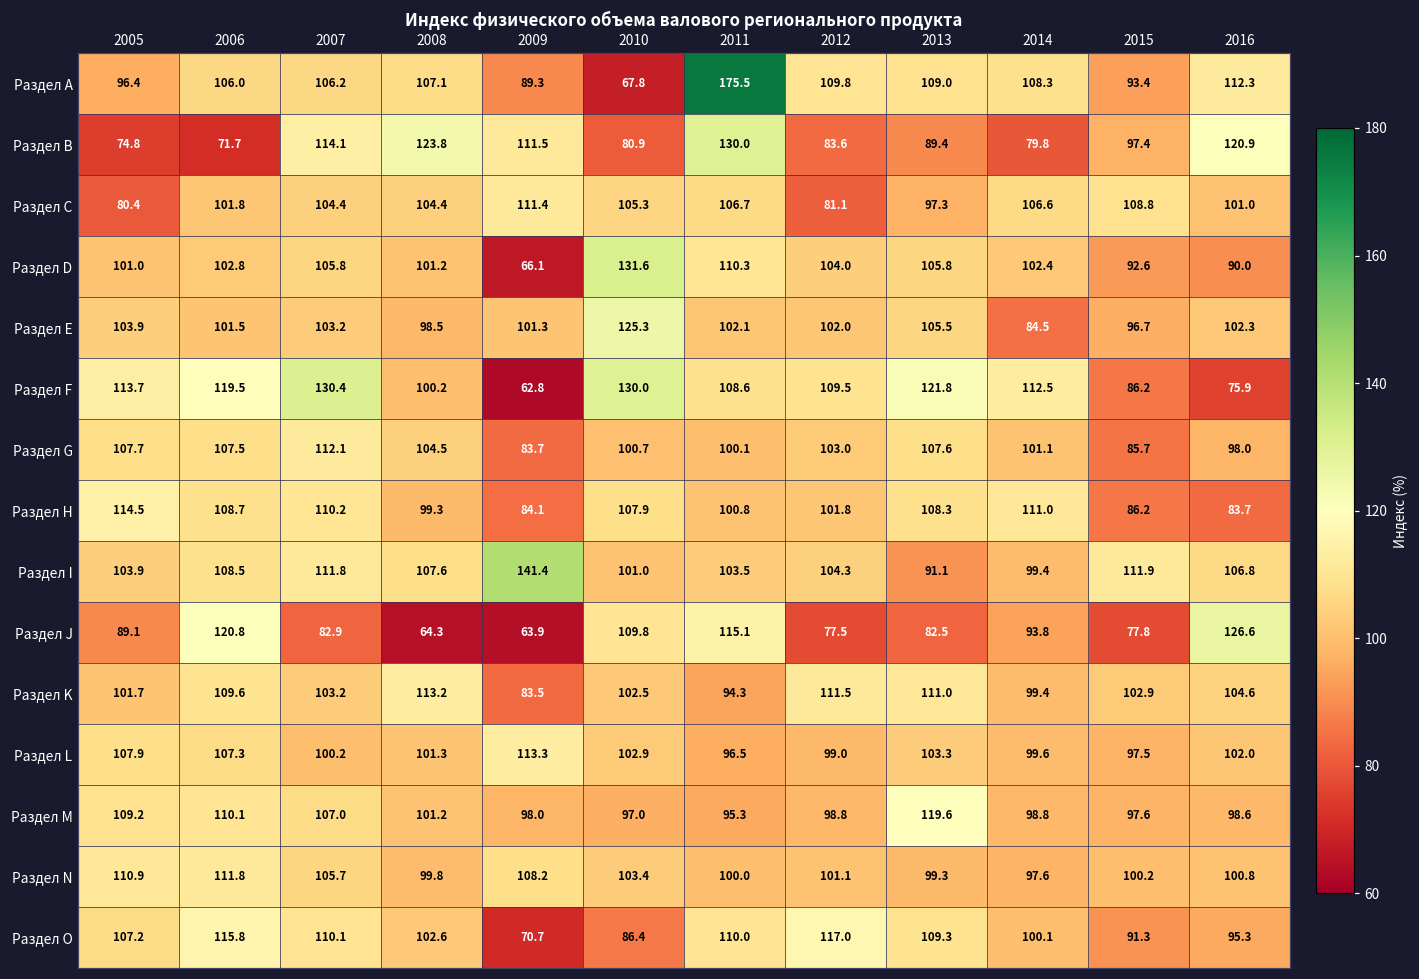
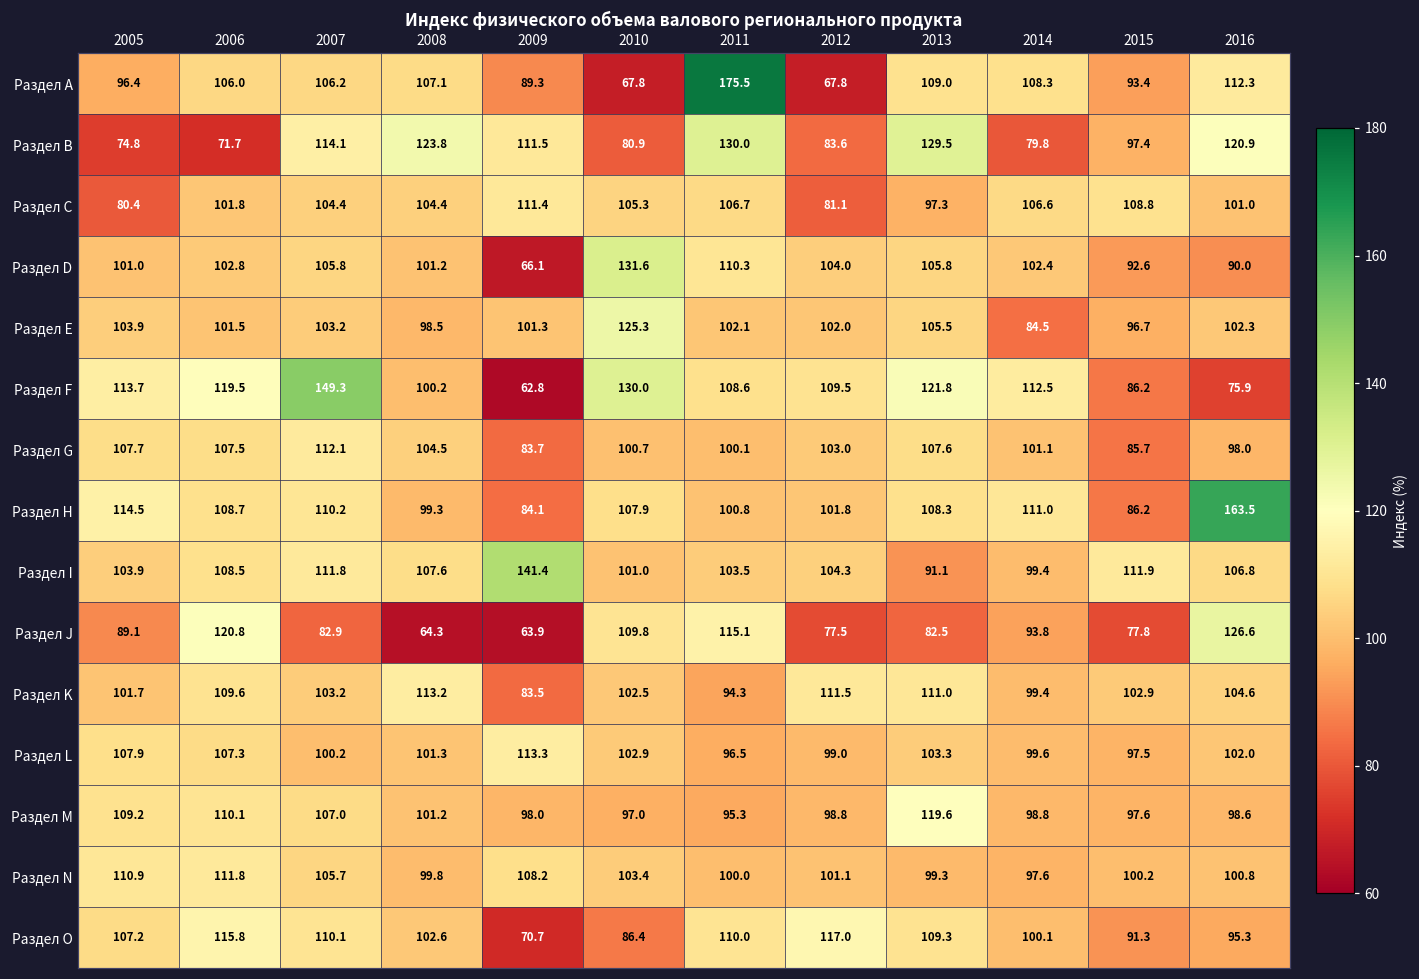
Раздел A, 2012: 109.8 -> 67.8
Раздел B, 2013: 89.4 -> 129.5
Раздел F, 2007: 130.4 -> 149.3
Раздел H, 2016: 83.7 -> 163.5
